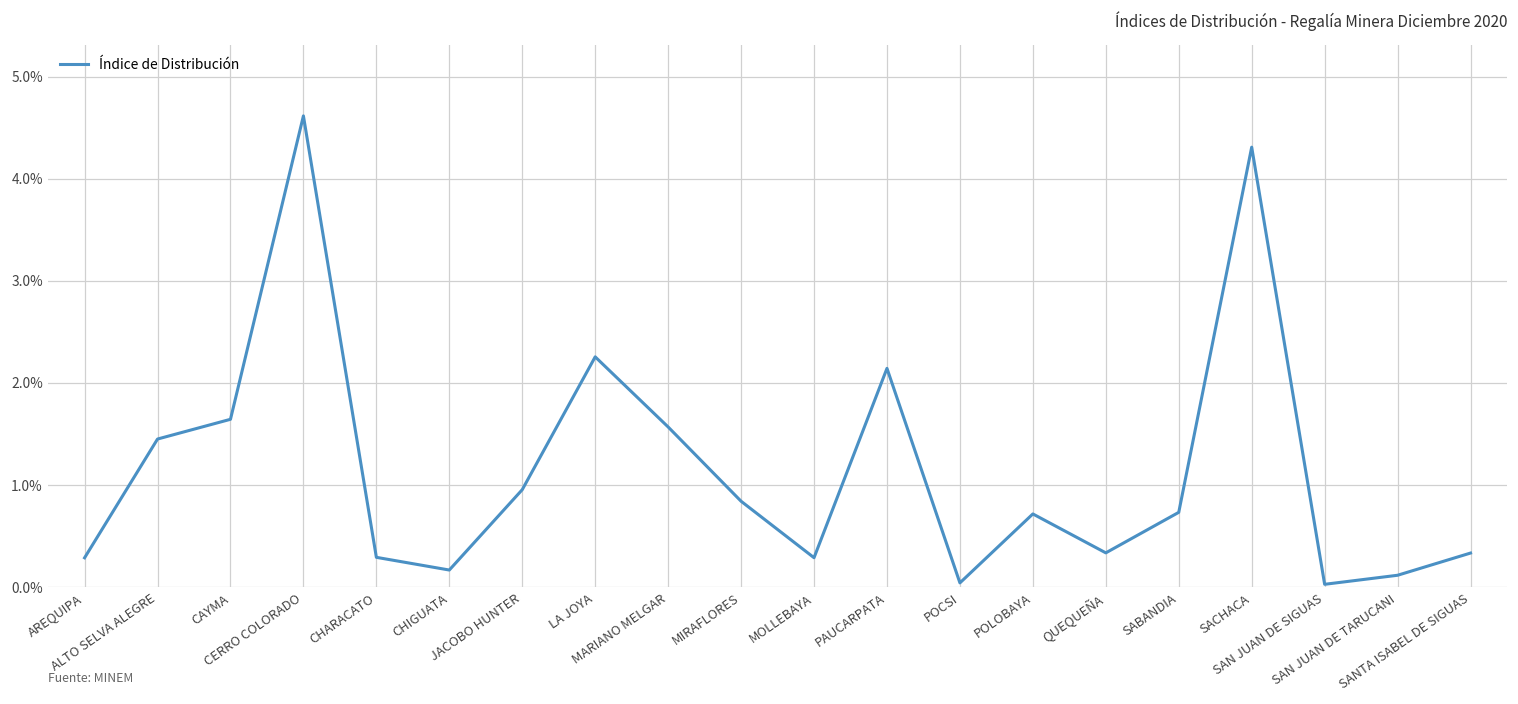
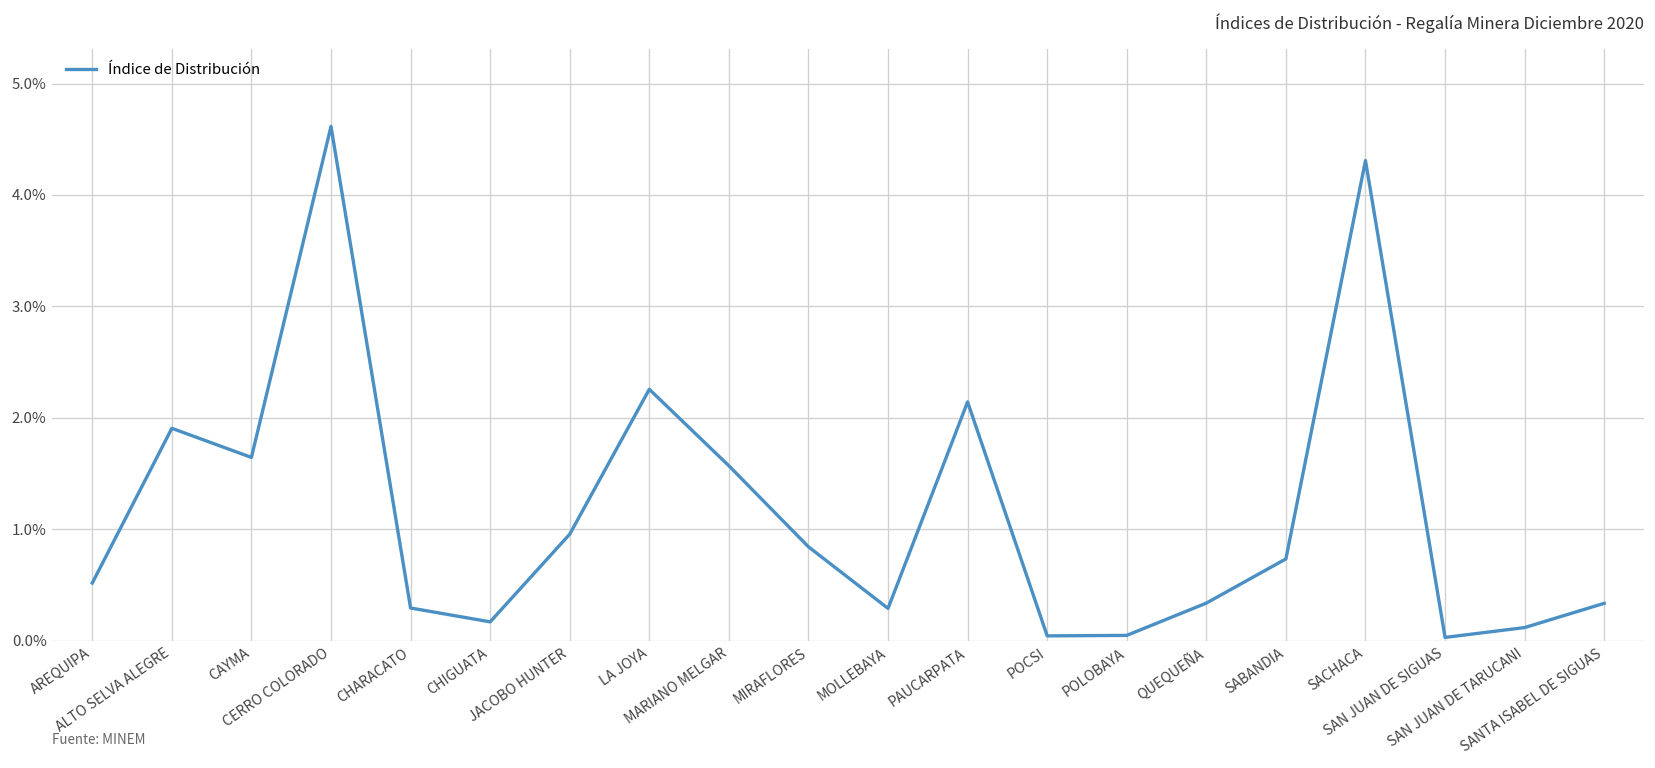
AREQUIPA: 0.3% -> 0.5%
ALTO SELVA ALEGRE: 1.5% -> 1.9%
POLOBAYA: 0.7% -> 0.0%
